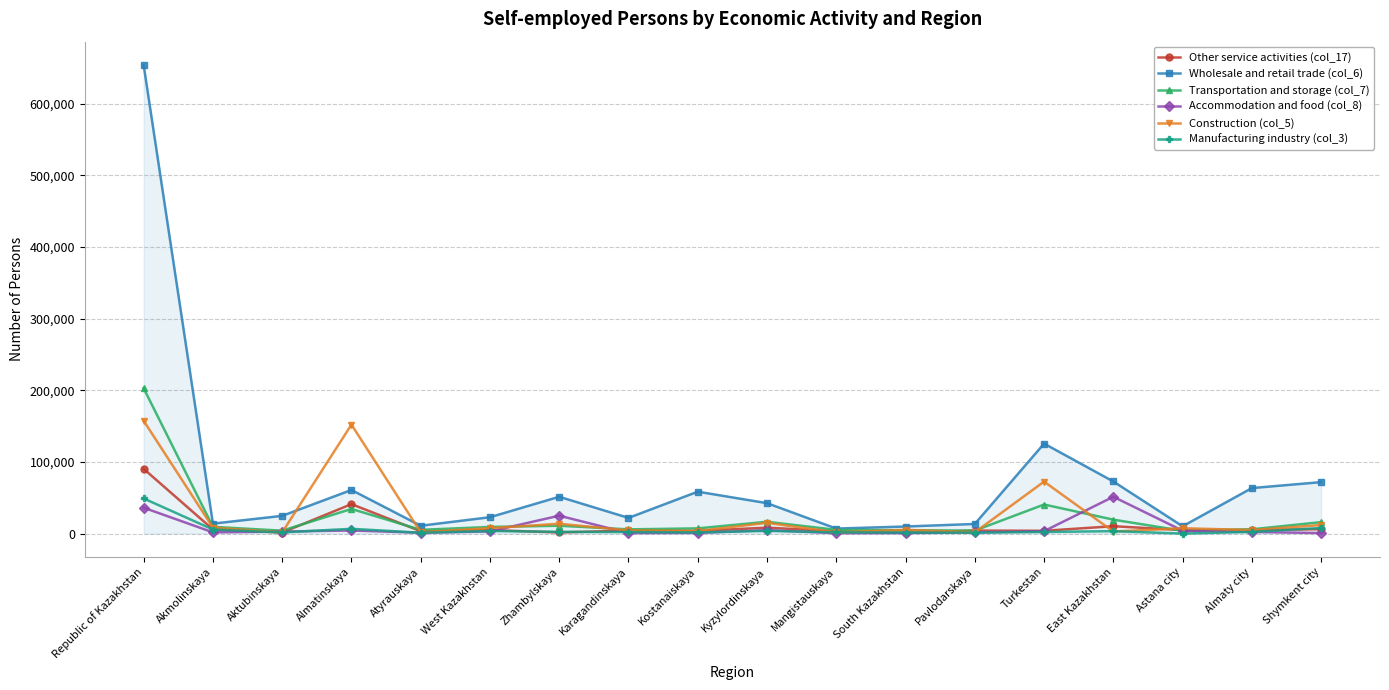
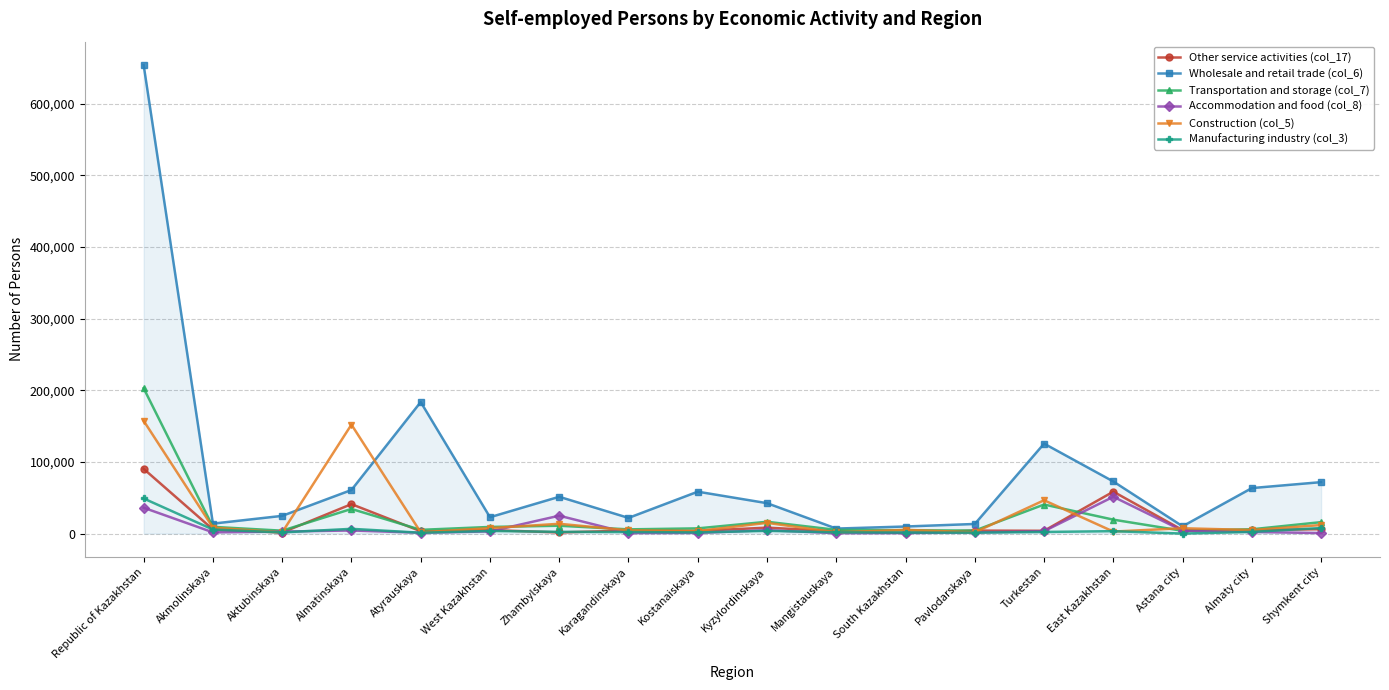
Wholesale and retail trade (col_6), Atyrauskaya: 10,000 -> 180,000
Construction (col_5), Turkestan: 70,000 -> 50,000
Other service activities (col_17), East Kazakhstan: 10,000 -> 60,000
